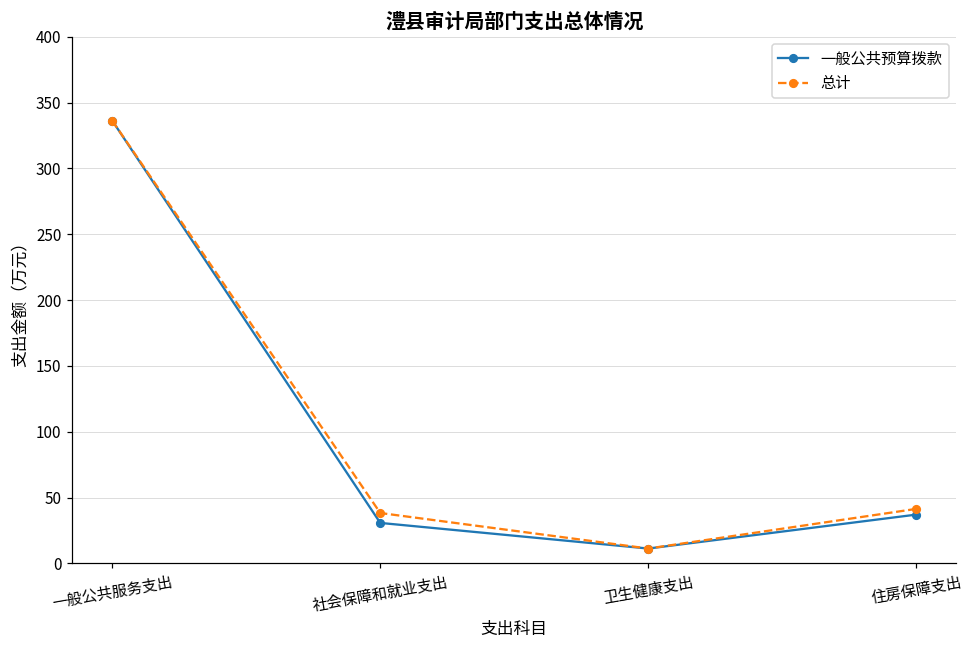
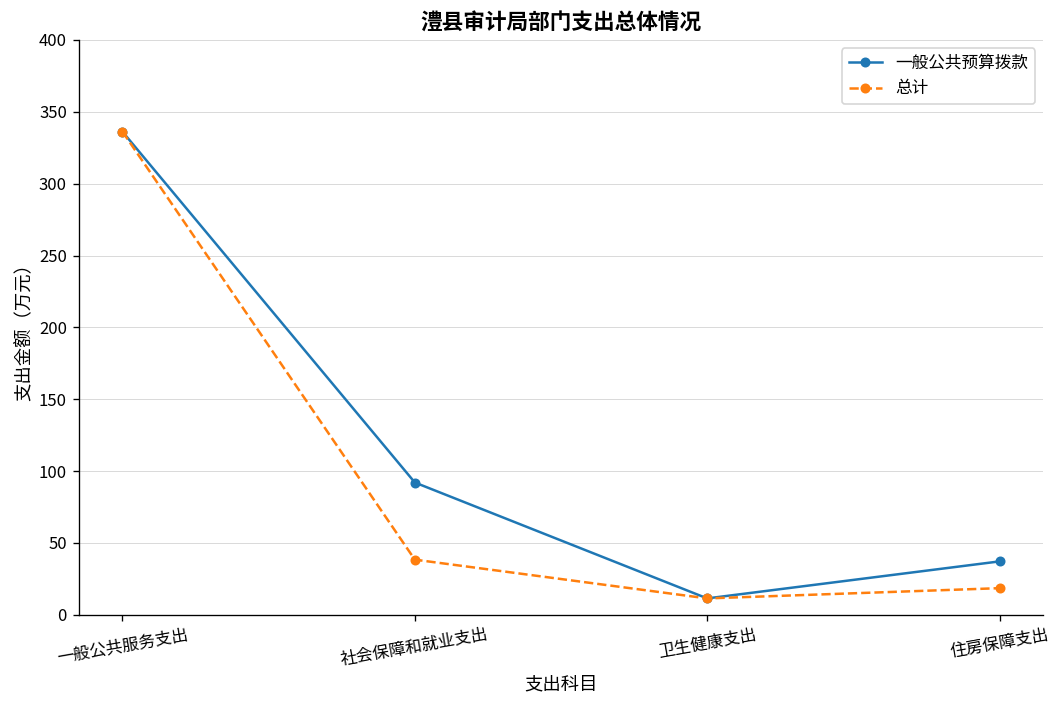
一般公共预算拨款, 社会保障和就业支出: 31 -> 92
总计, 住房保障支出: 41 -> 18
